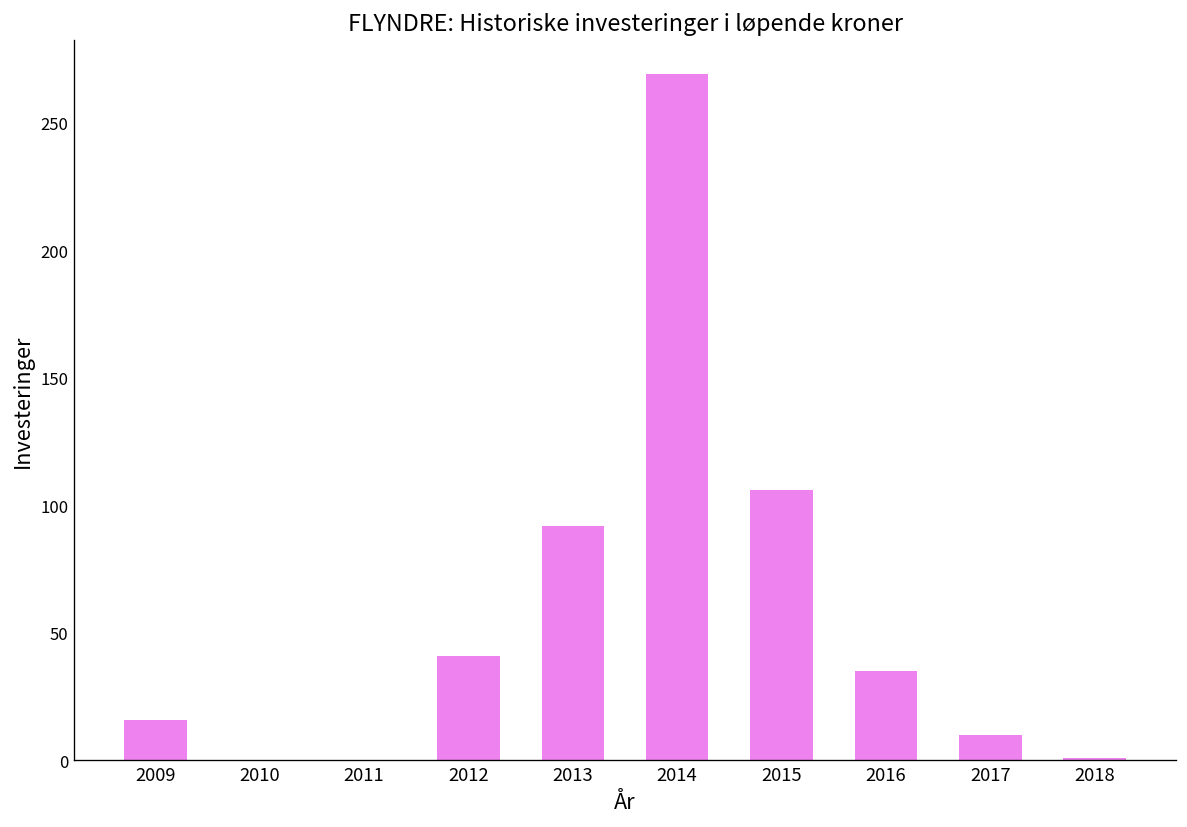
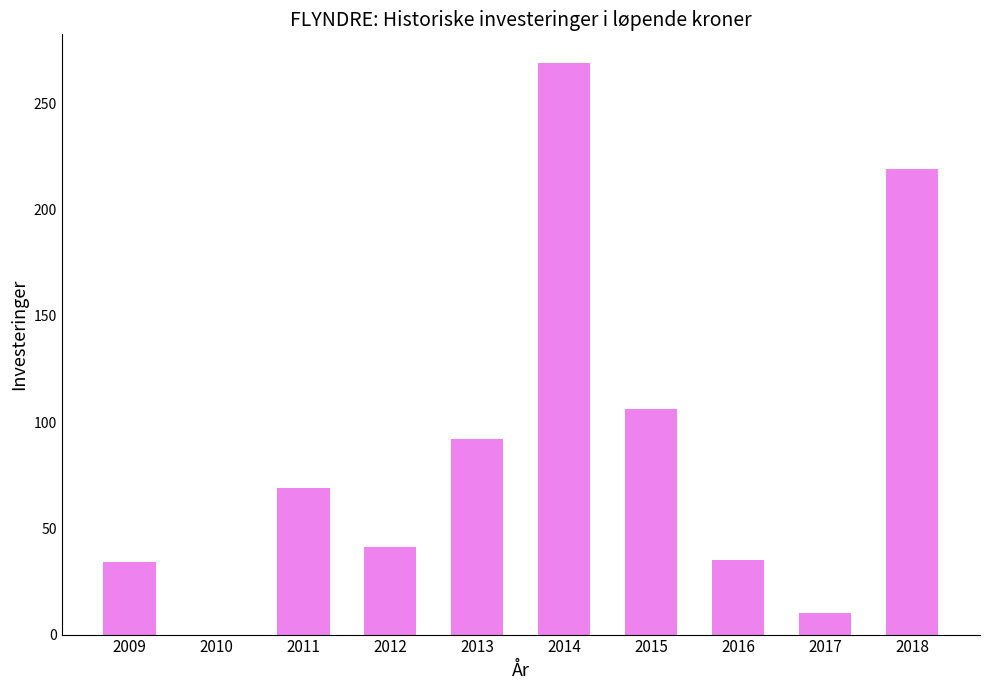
2009: 16 -> 34
2011: 0 -> 69
2018: 1 -> 219
